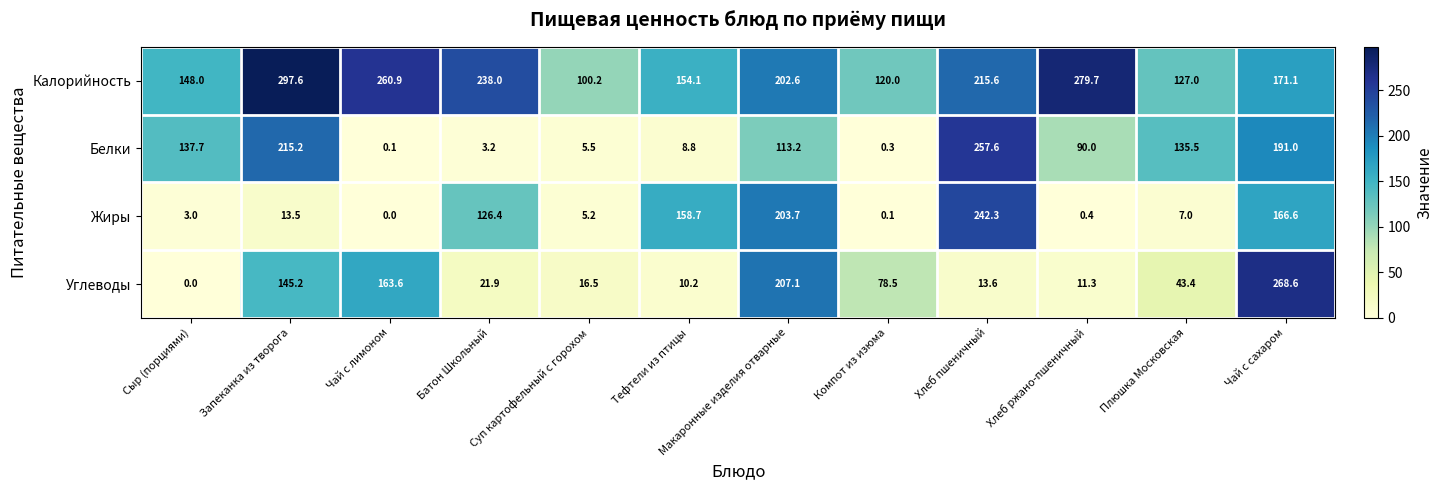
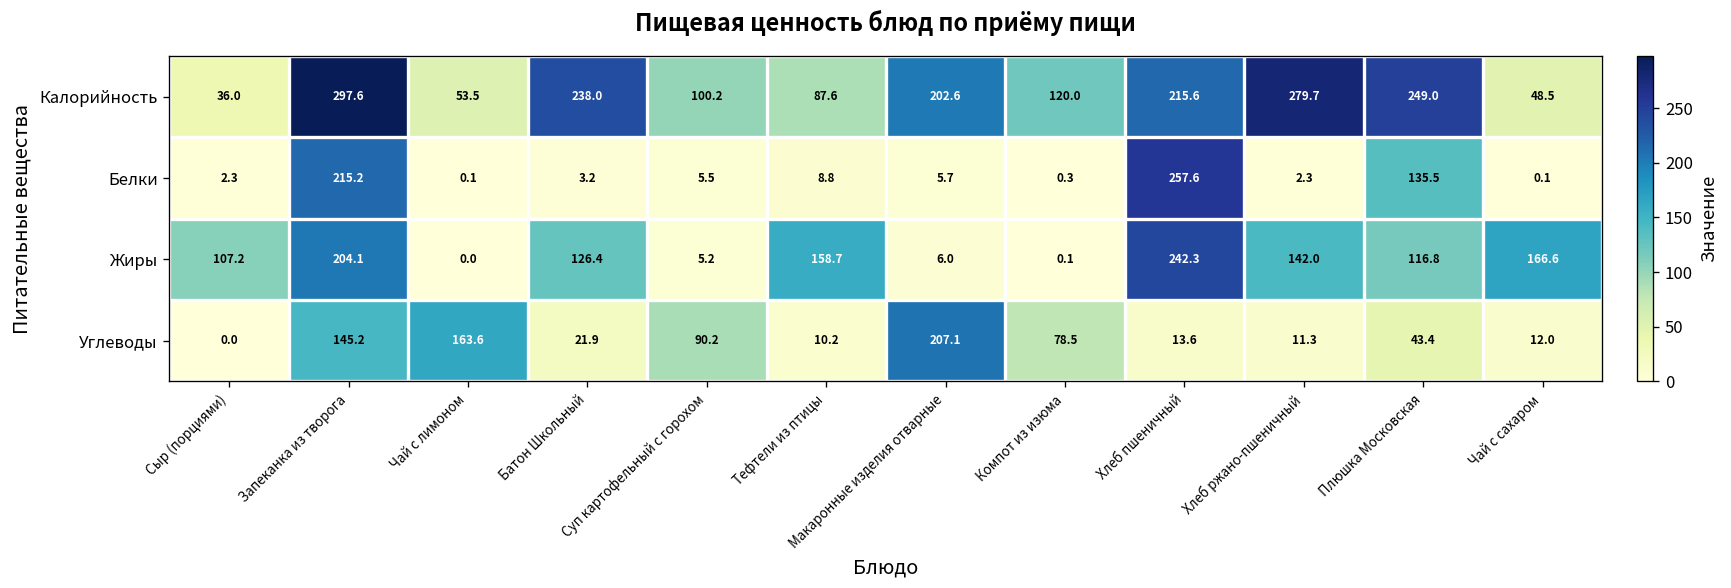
Калорийность, Сыр (порциями): 148.0 -> 36.0
Калорийность, Чай с лимоном: 260.9 -> 53.5
Калорийность, Тефтели из птицы: 154.1 -> 87.6
Калорийность, Плюшка Московская: 127.0 -> 249.0
Калорийность, Чай с сахаром: 171.1 -> 48.5
Белки, Сыр (порциями): 137.7 -> 2.3
Белки, Макаронные изделия отварные: 113.2 -> 5.7
Белки, Хлеб ржано-пшеничный: 90.0 -> 2.3
Белки, Чай с сахаром: 191.0 -> 0.1
Жиры, Сыр (порциями): 3.0 -> 107.2
Жиры, Запеканка из творога: 13.5 -> 204.1
Жиры, Макаронные изделия отварные: 203.7 -> 6.0
Жиры, Хлеб ржано-пшеничный: 0.4 -> 142.0
Жиры, Плюшка Московская: 7.0 -> 116.8
Углеводы, Суп картофельный с горохом: 16.5 -> 90.2
Углеводы, Чай с сахаром: 268.6 -> 12.0
